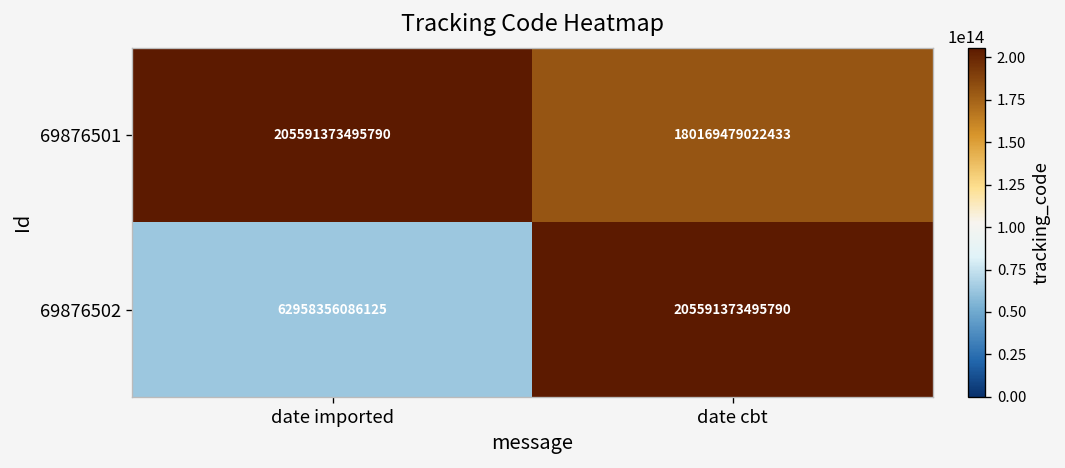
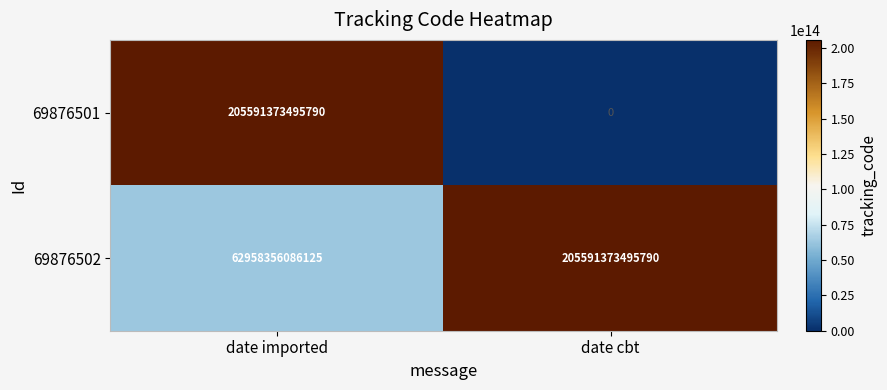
69876501, date cbt: 180169479022433 -> 0
